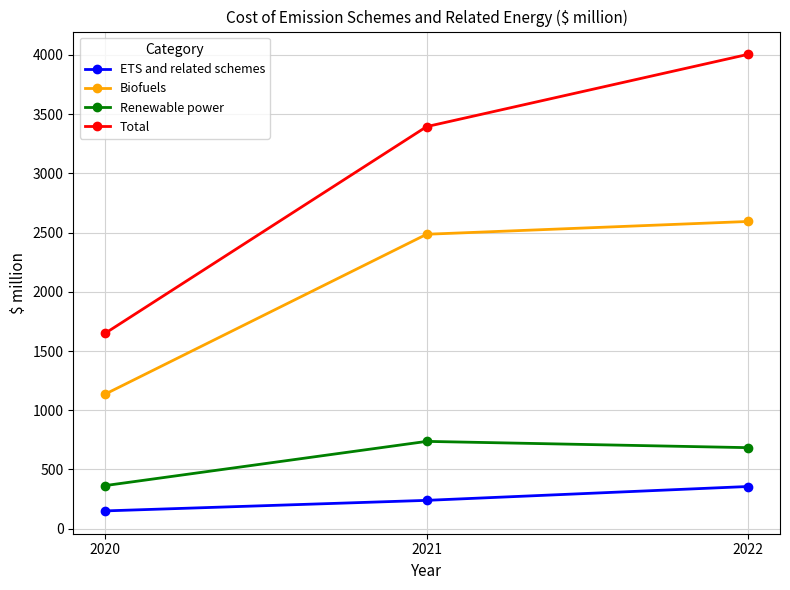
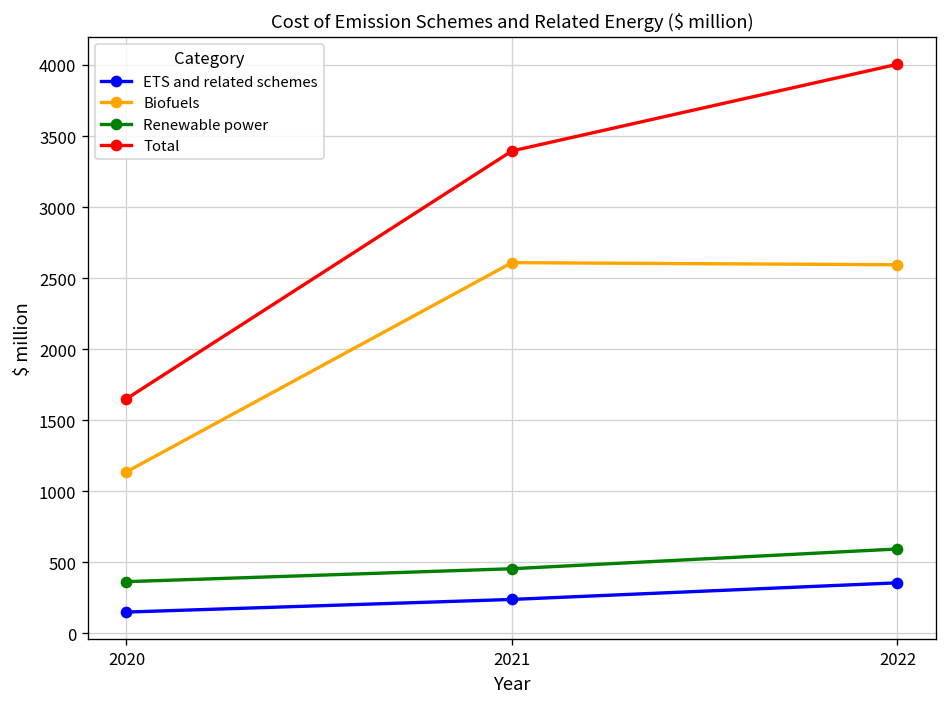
Biofuels, 2021: 2490 -> 2610
Renewable power, 2021: 740 -> 460
Renewable power, 2022: 680 -> 590
